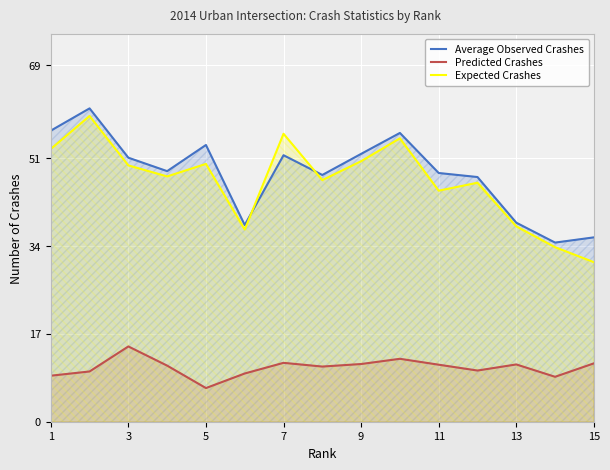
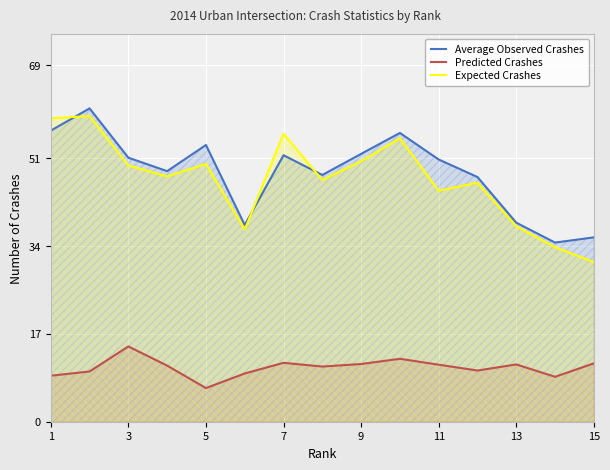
Expected Crashes, 1: 53 -> 59
Average Observed Crashes, 11: 48 -> 51
